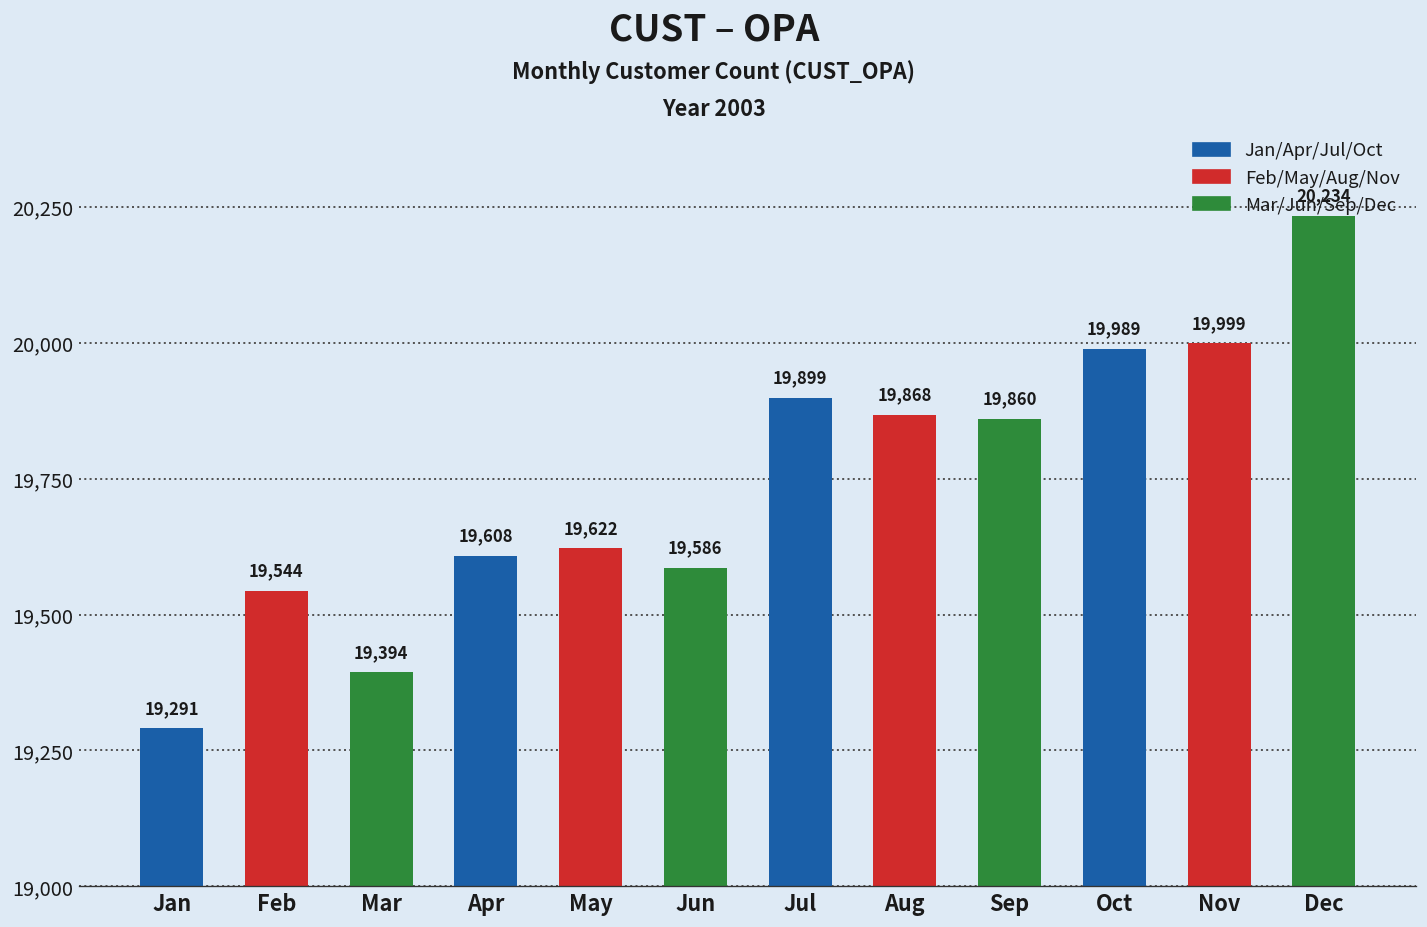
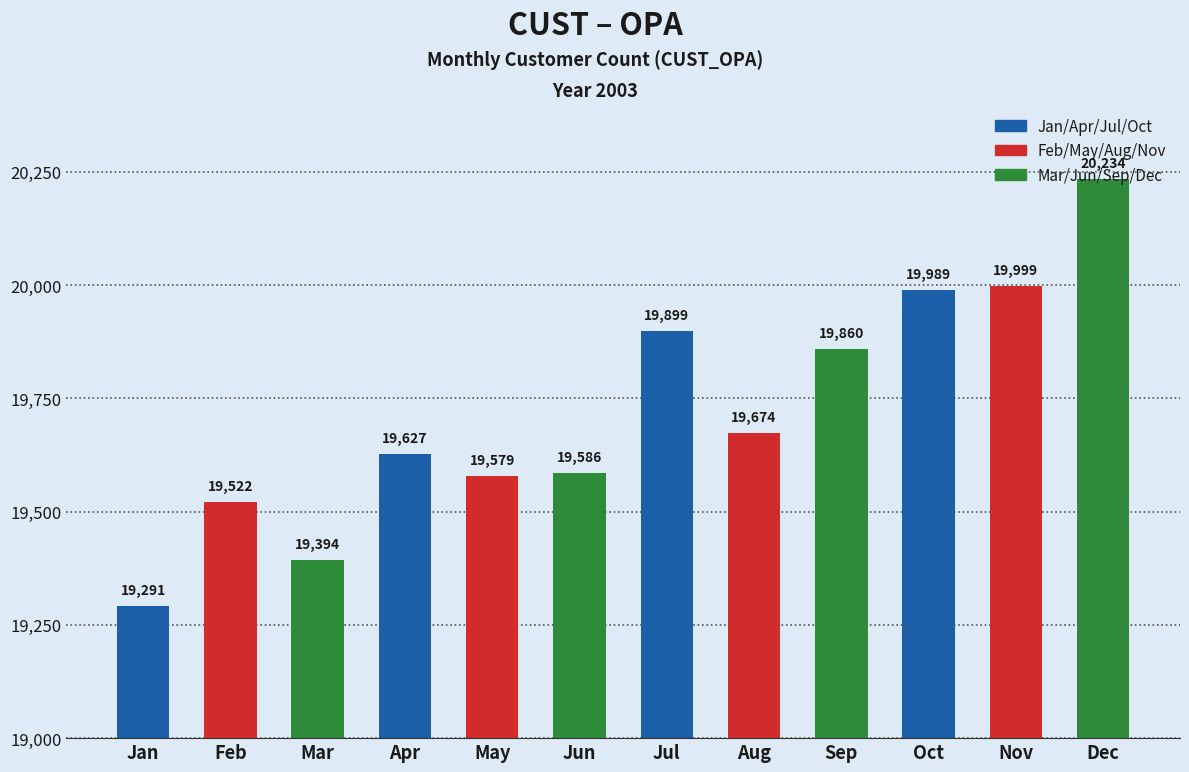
Feb: 19,544 -> 19,522
Apr: 19,608 -> 19,627
May: 19,622 -> 19,579
Aug: 19,868 -> 19,674
